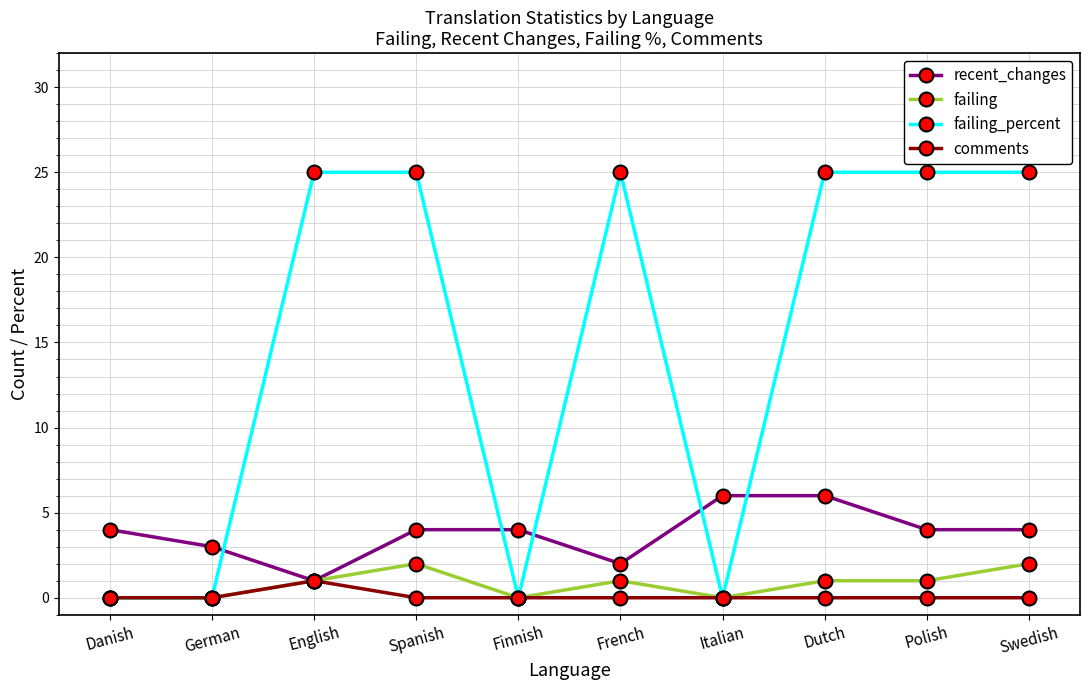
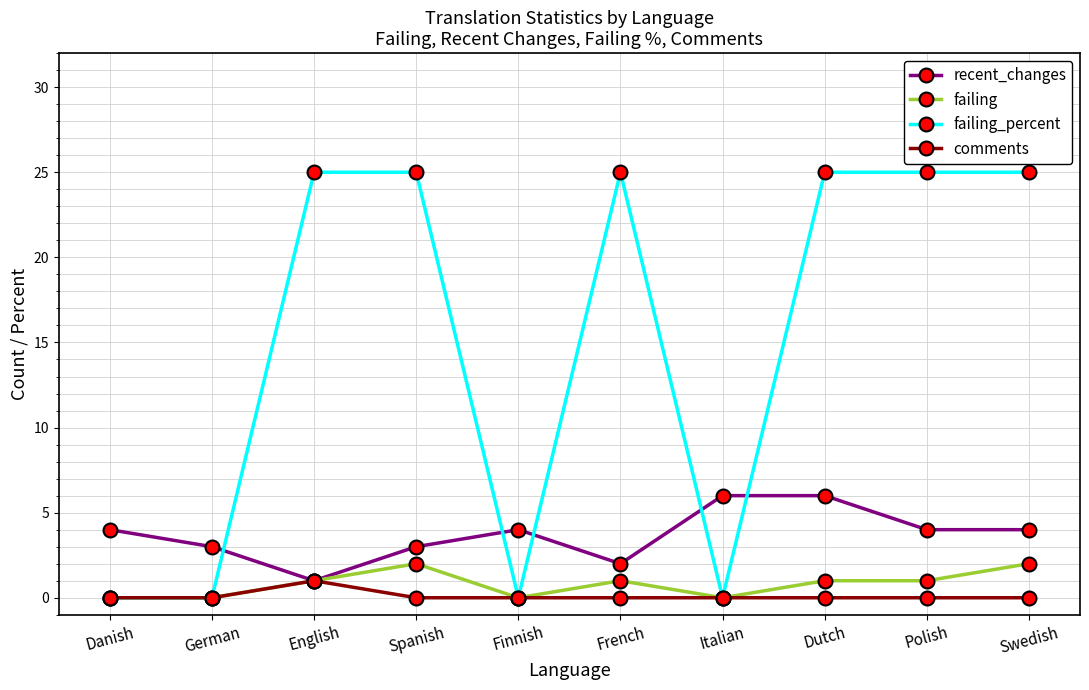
recent_changes, Spanish: 4 -> 3
